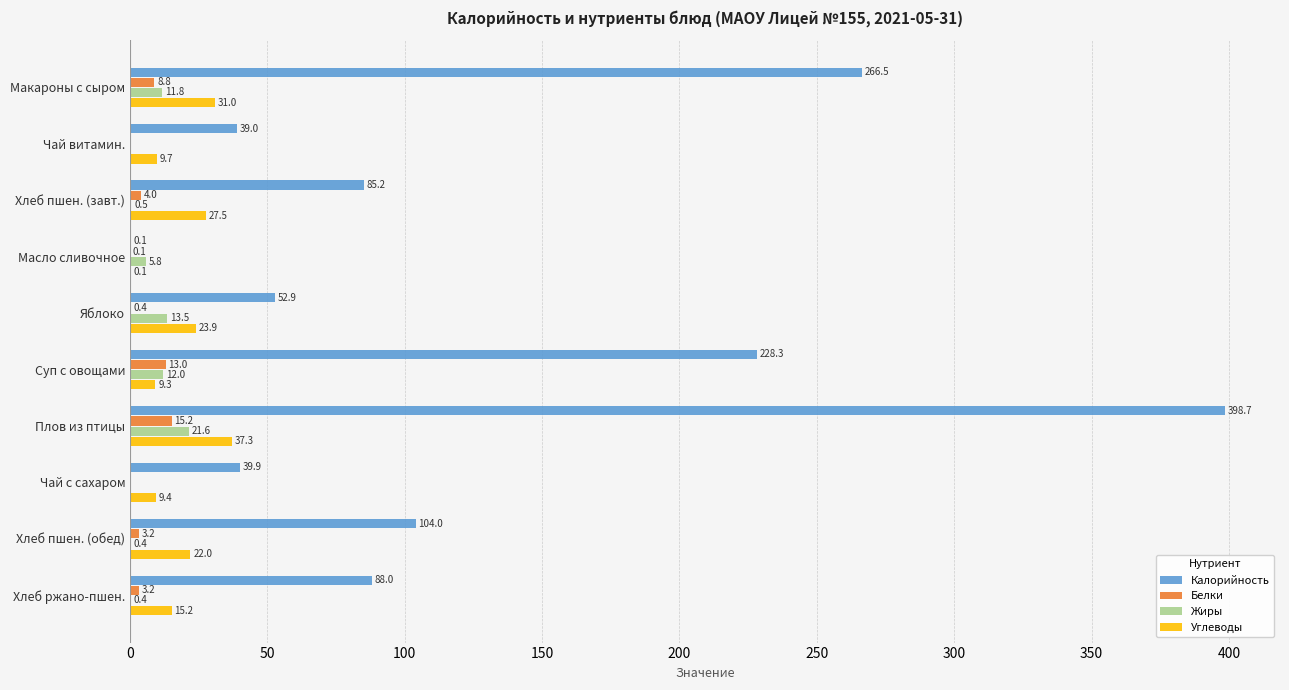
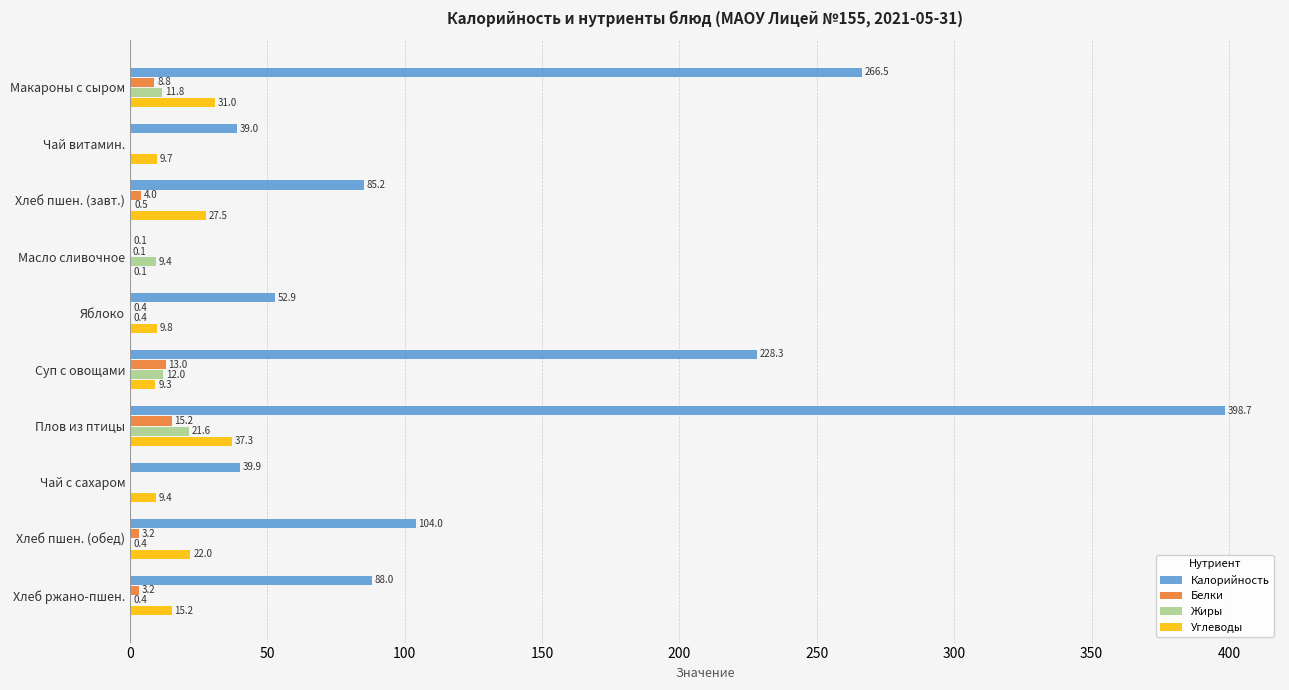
Жиры, Масло сливочное: 5.8 -> 9.4
Жиры, Яблоко: 13.5 -> 0.4
Углеводы, Яблоко: 23.9 -> 9.8
